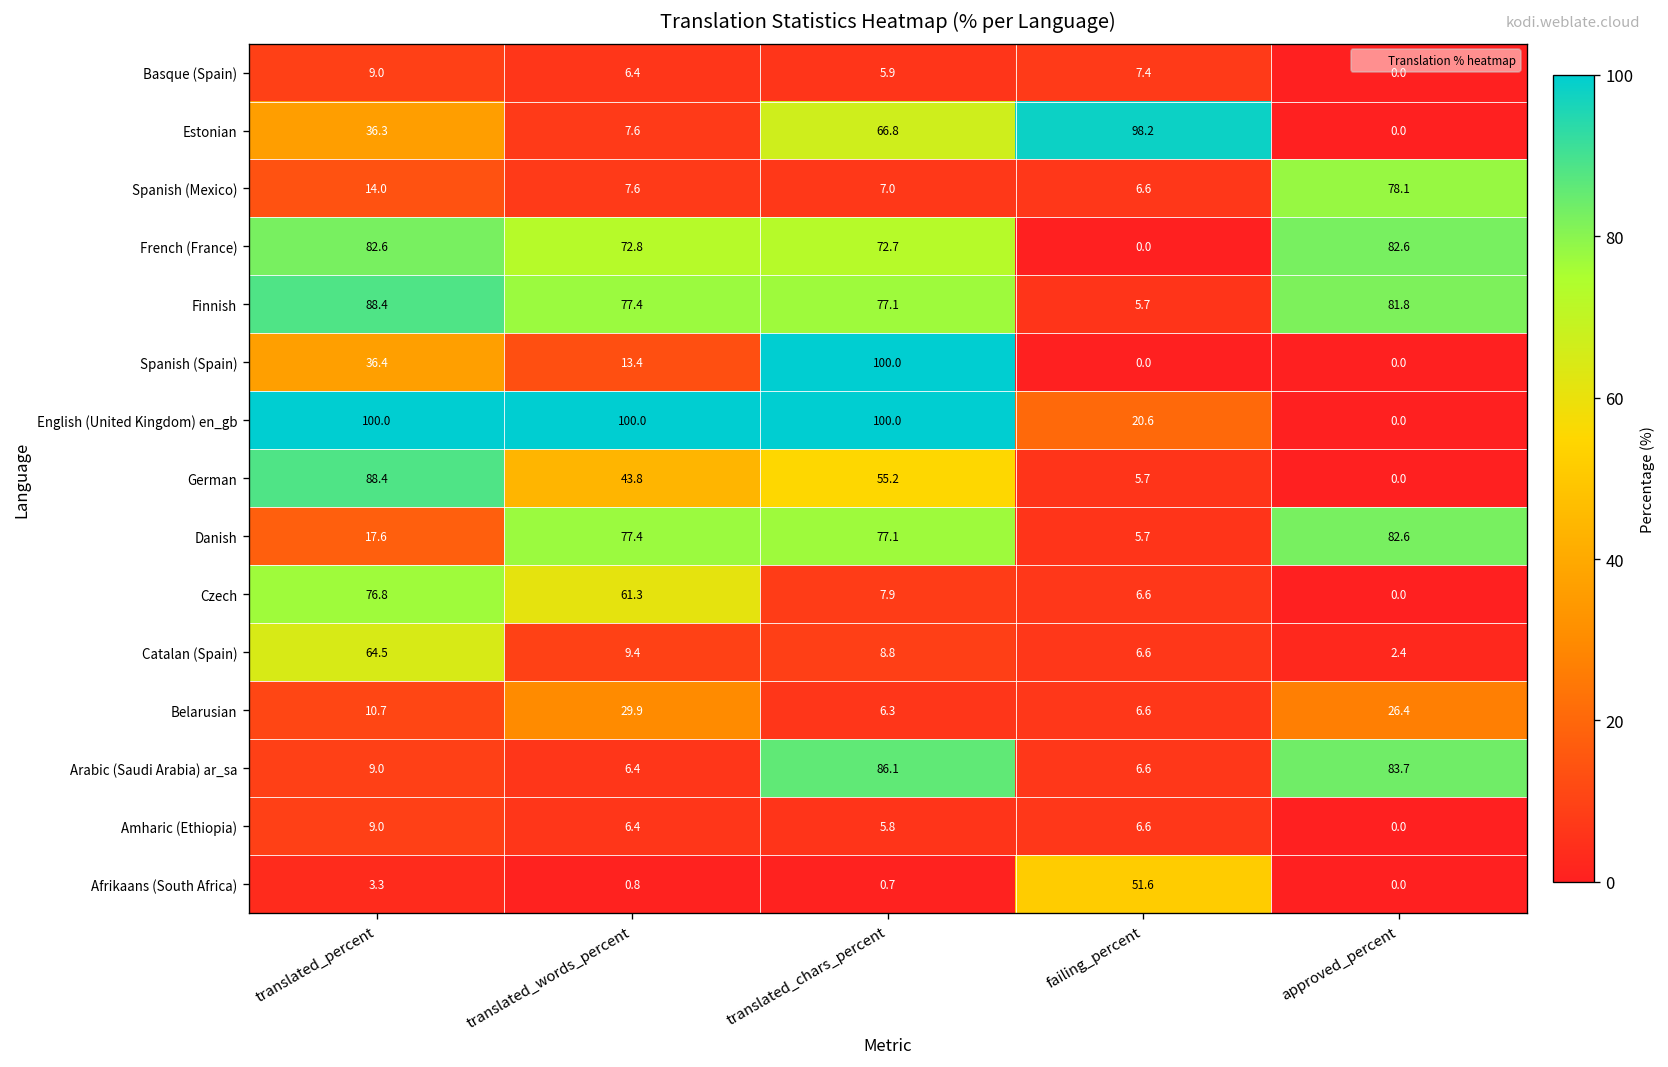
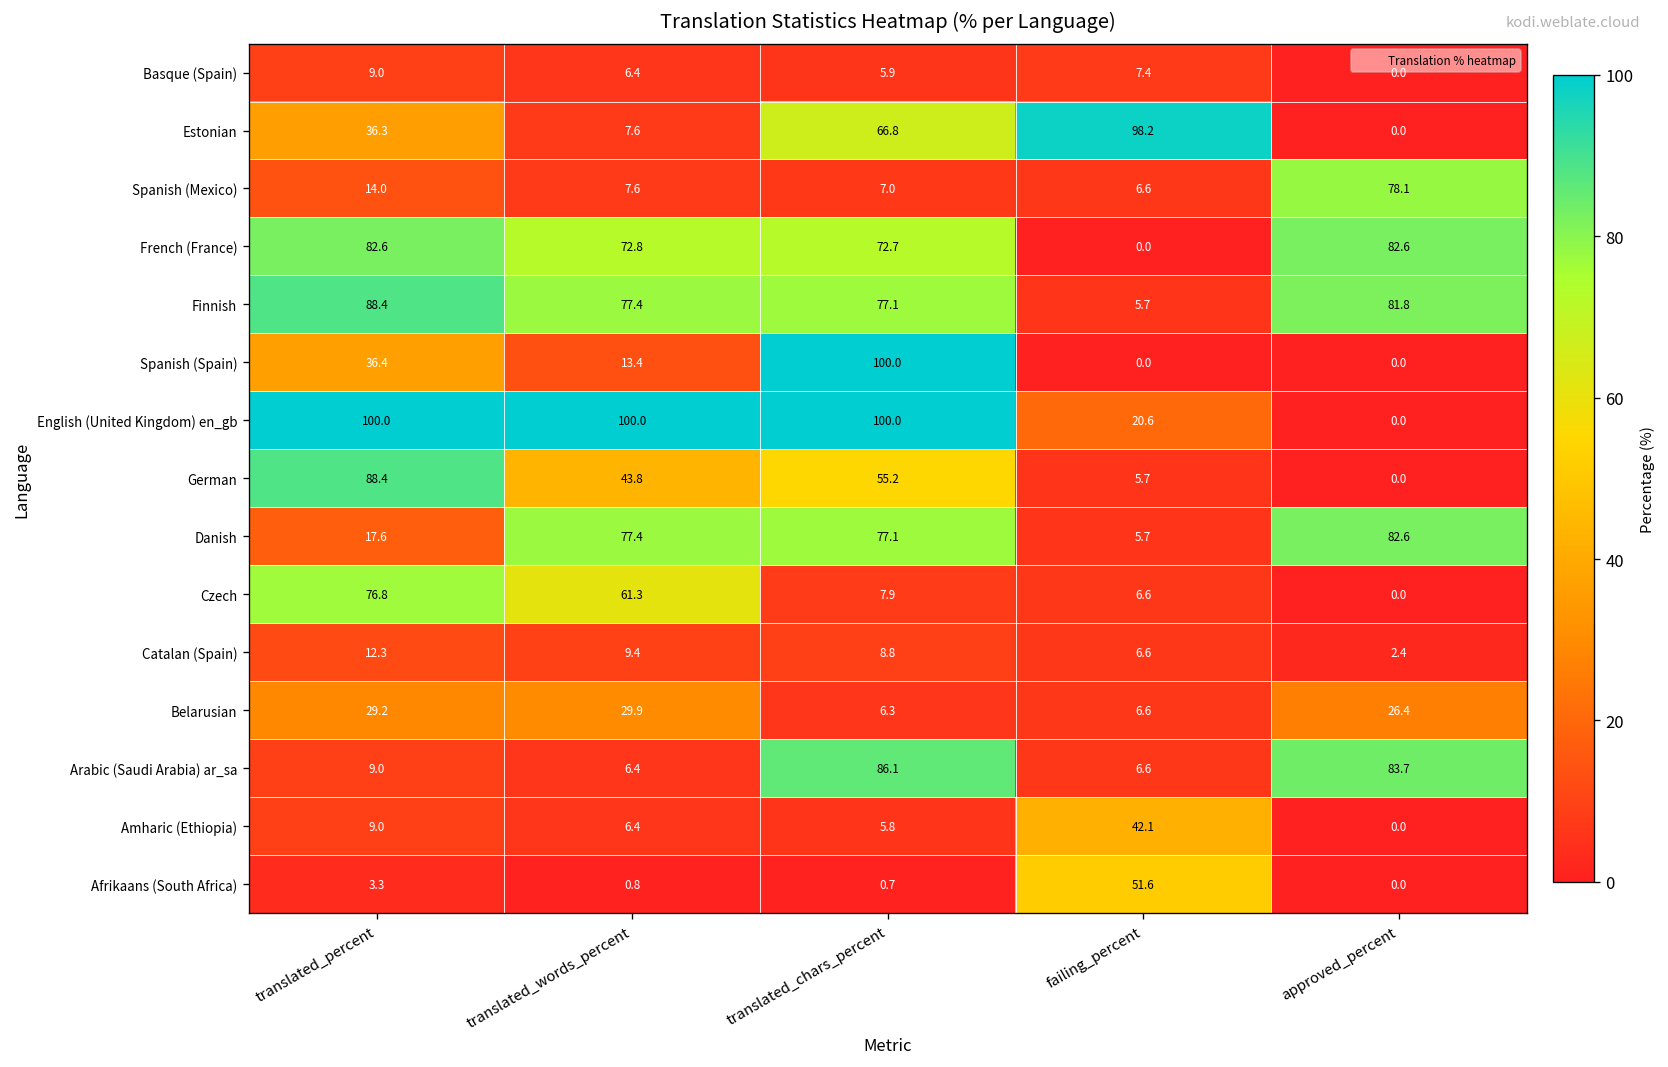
Catalan (Spain), translated_percent: 64.5 -> 12.3
Belarusian, translated_percent: 10.7 -> 29.2
Amharic (Ethiopia), failing_percent: 6.6 -> 42.1
